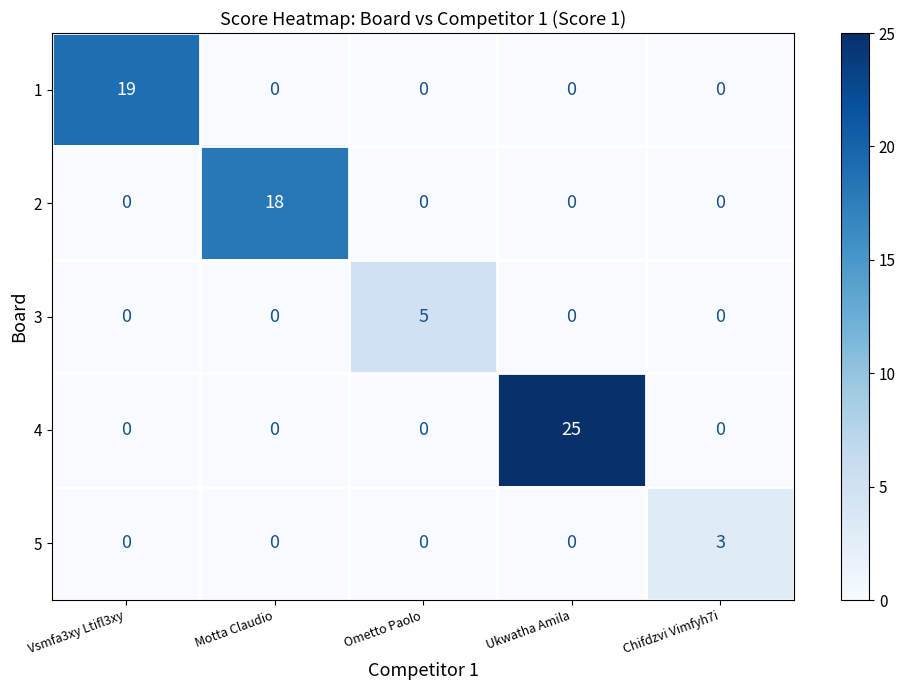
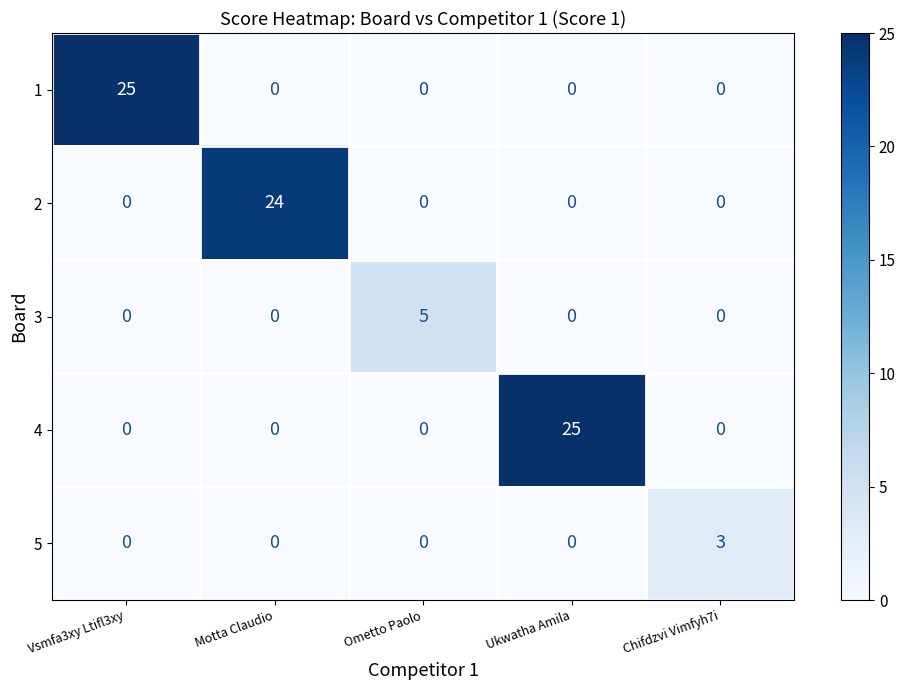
1, Vsmfa3xy Ltifl3xy: 19 -> 25
2, Motta Claudio: 18 -> 24
